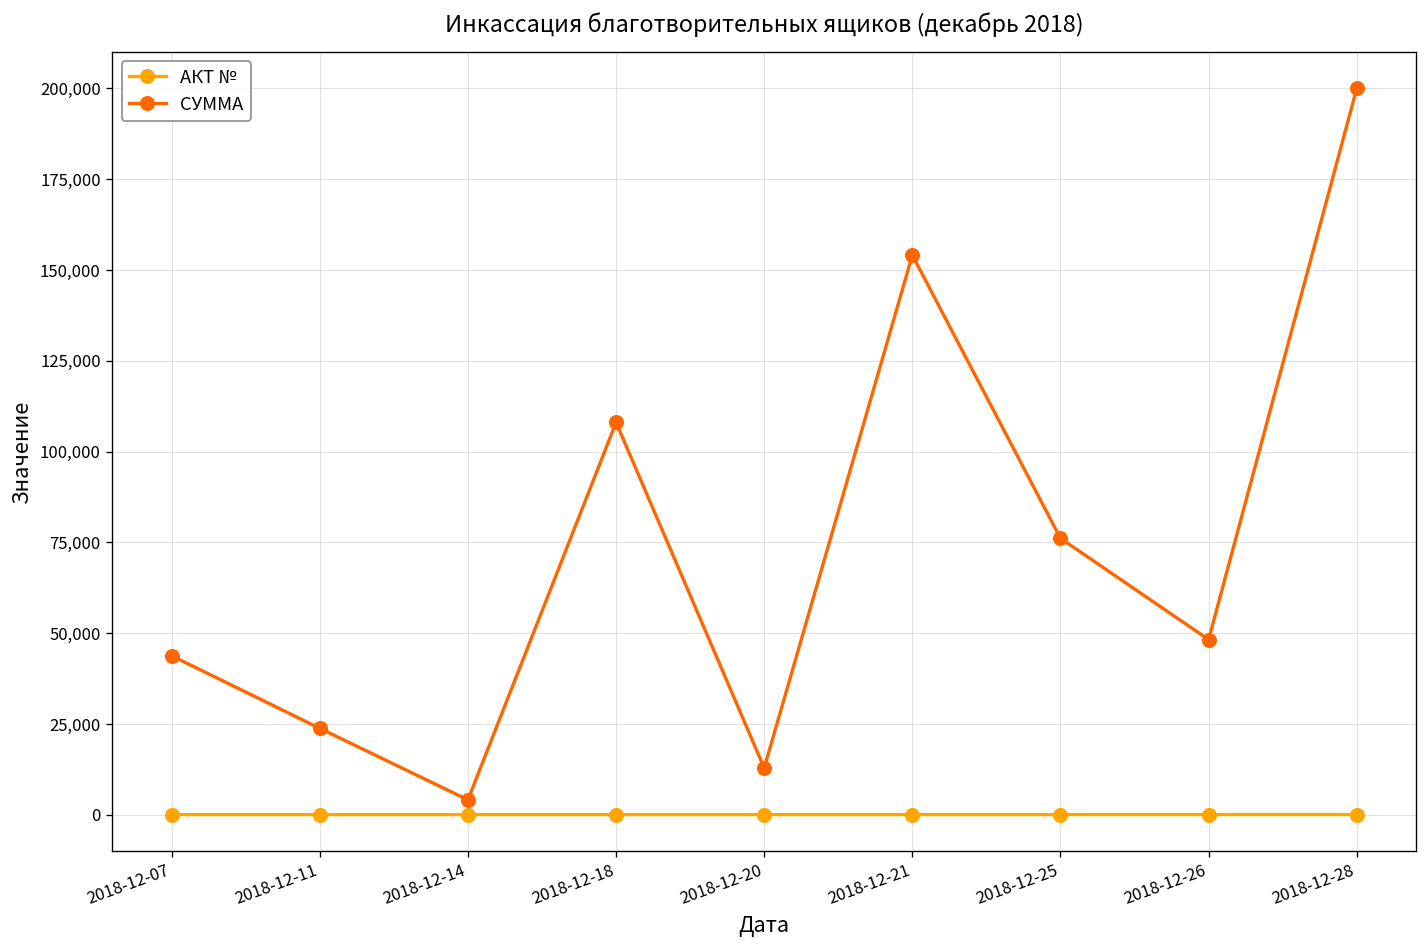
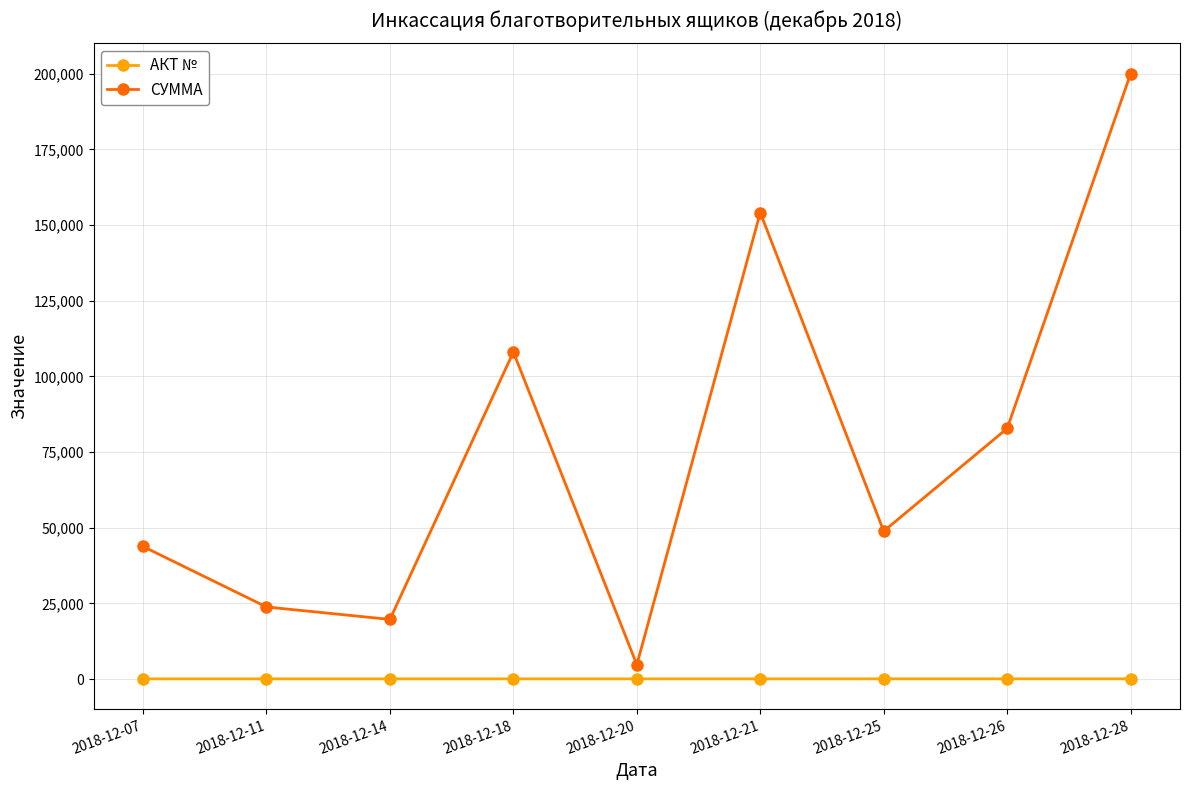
СУММА, 2018-12-14: 4,000 -> 20,000
СУММА, 2018-12-20: 13,000 -> 5,000
СУММА, 2018-12-25: 76,000 -> 49,000
СУММА, 2018-12-26: 48,000 -> 83,000
